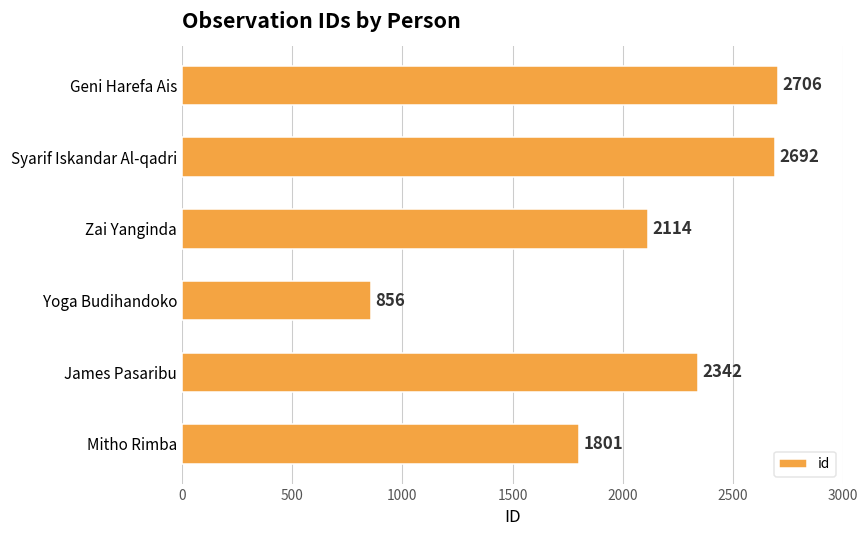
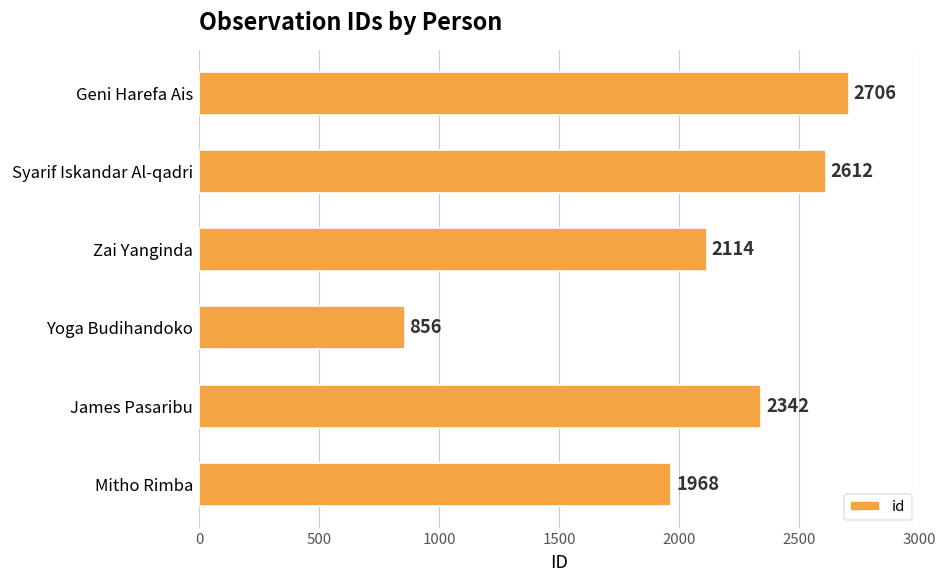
Syarif Iskandar Al-qadri: 2692 -> 2612
Mitho Rimba: 1801 -> 1968
